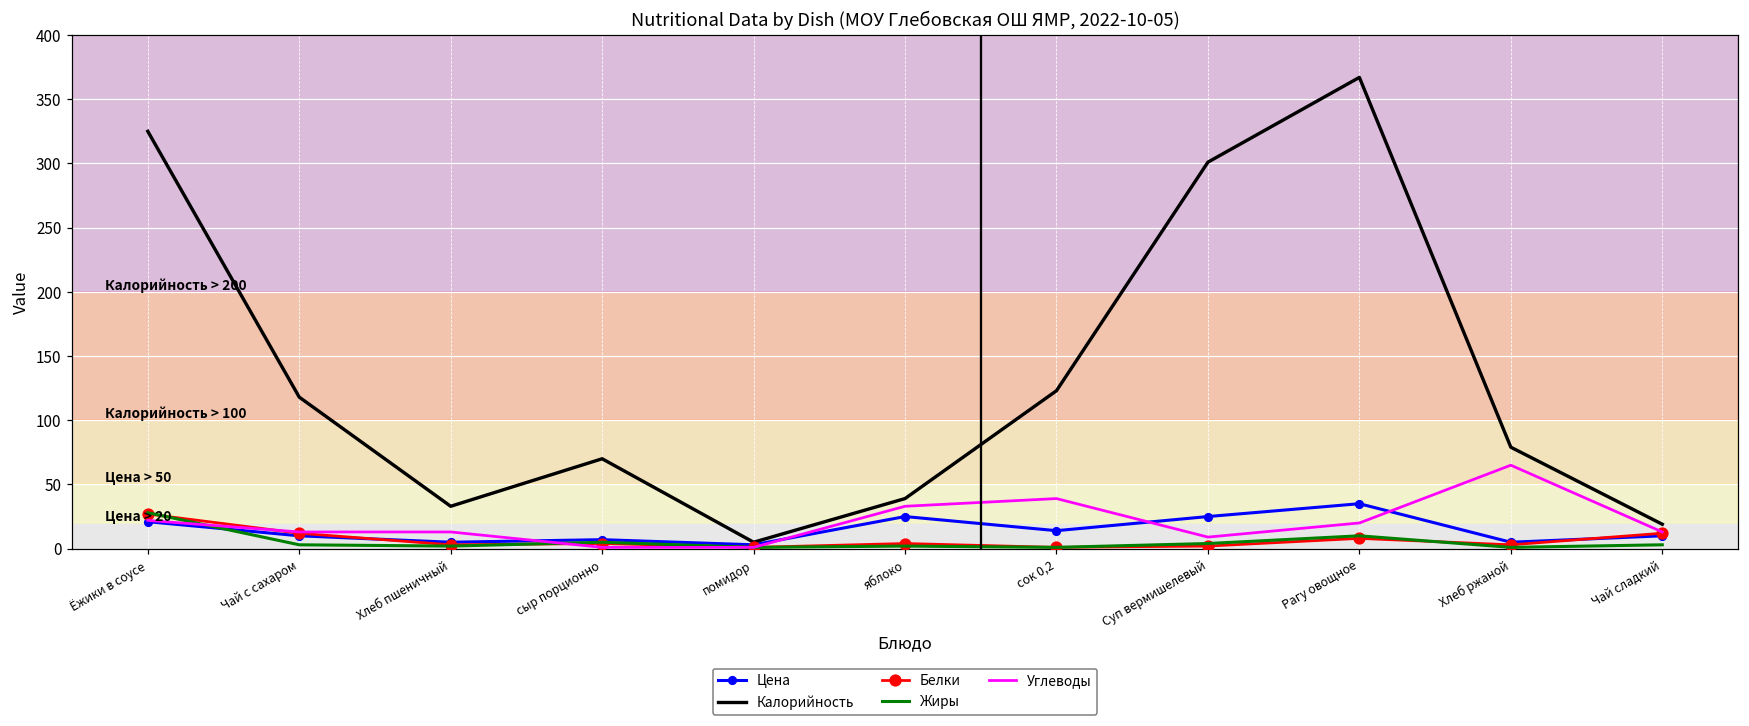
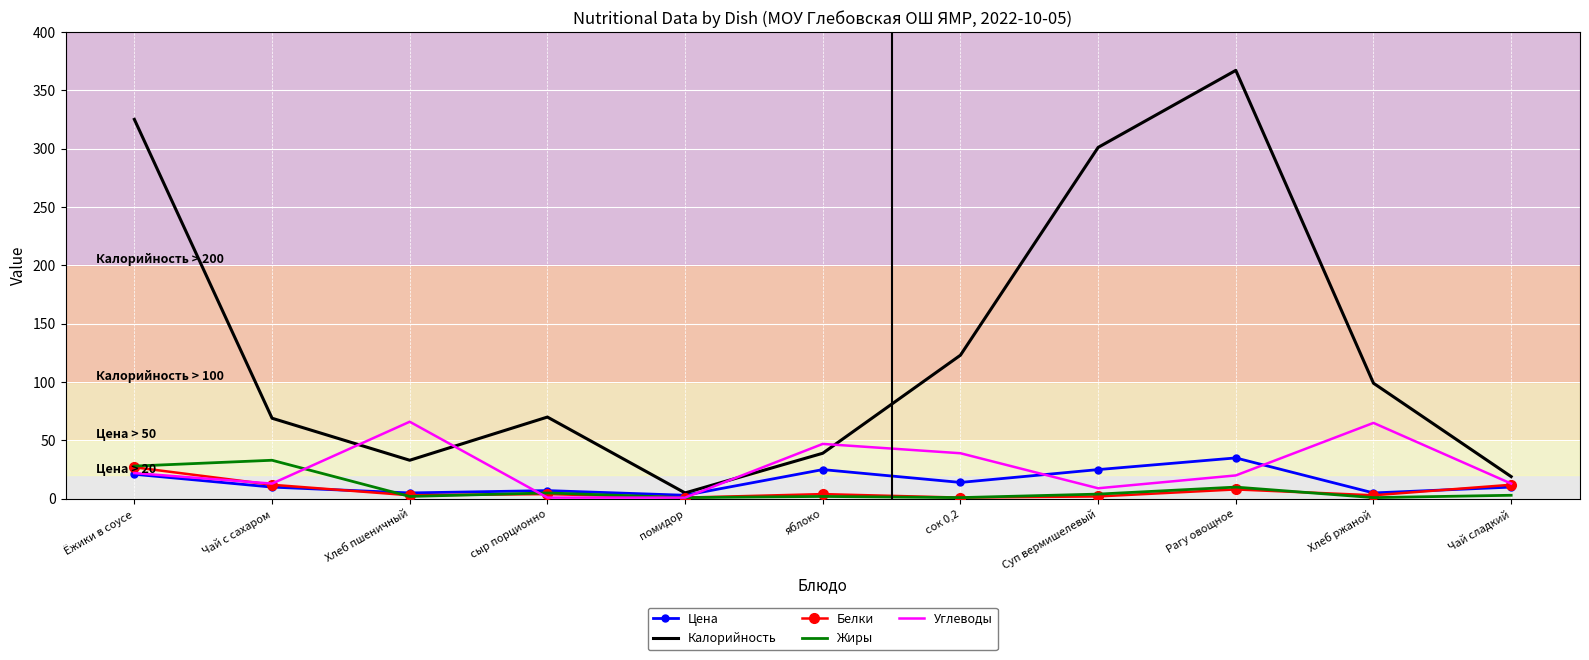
Калорийность, Чай с сахаром: 118 -> 69
Жиры, Чай с сахаром: 3 -> 33
Углеводы, Хлеб пшеничный: 13 -> 66
Углеводы, яблоко: 33 -> 47
Калорийность, Хлеб ржаной: 79 -> 99
